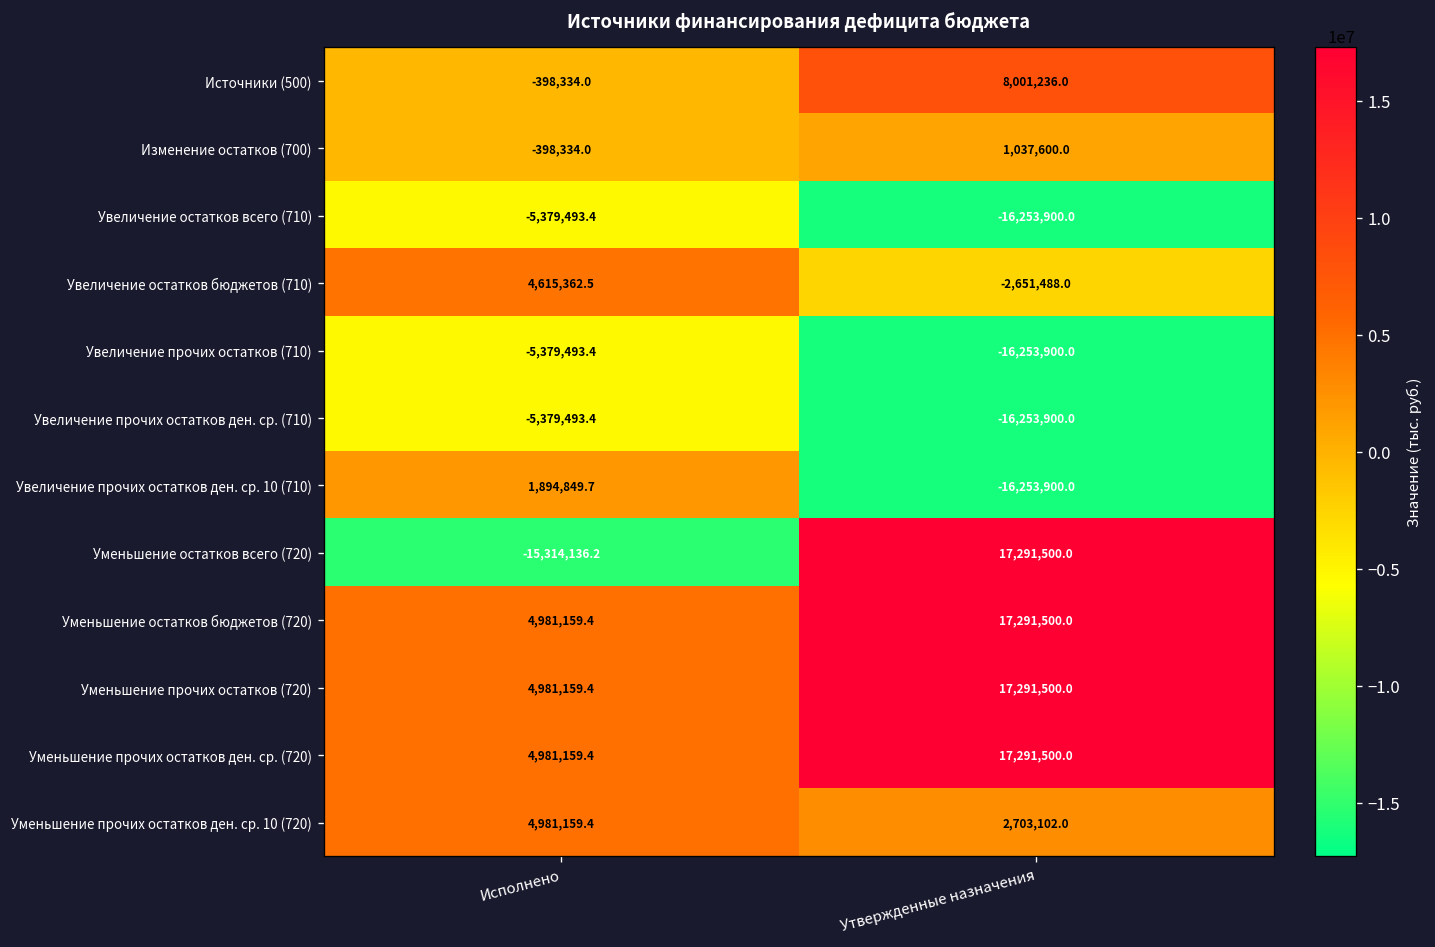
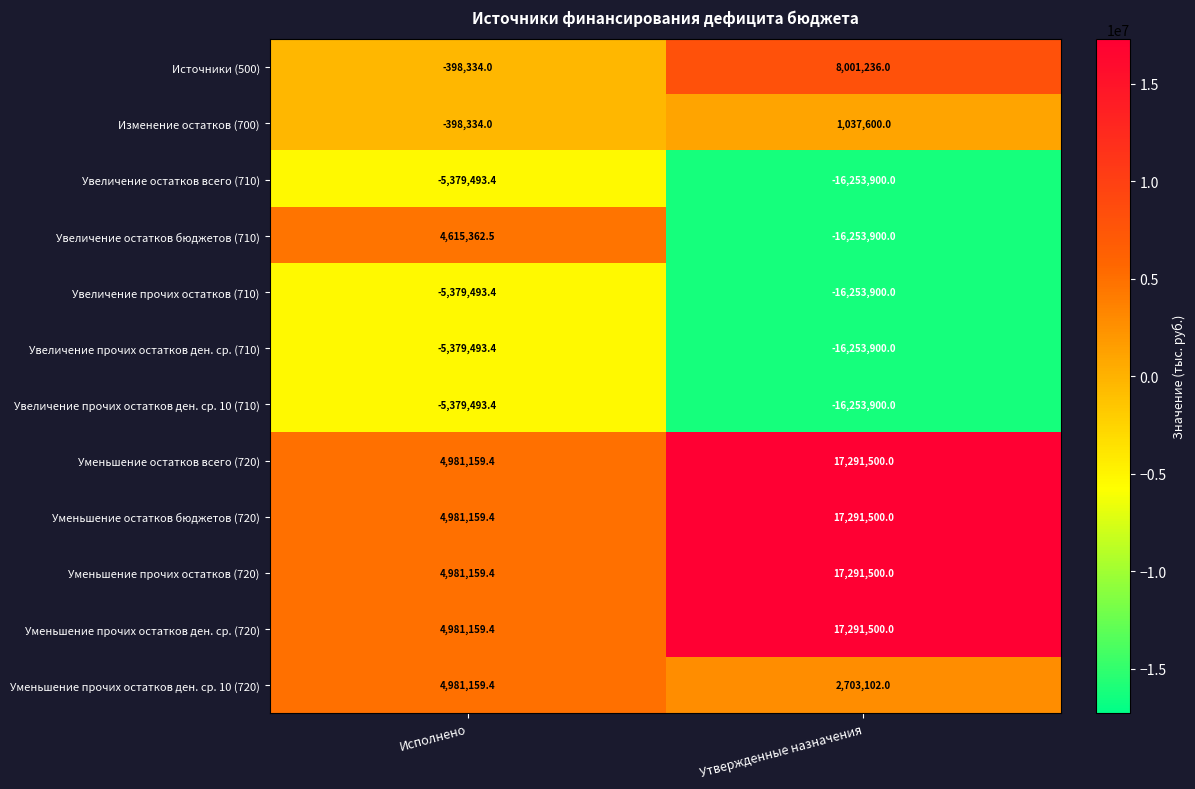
Увеличение остатков бюджетов (710), Утвержденные назначения: -2,651,488.0 -> -16,253,900.0
Увеличение прочих остатков ден. ср. 10 (710), Исполнено: 1,894,849.7 -> -5,379,493.4
Уменьшение остатков всего (720), Исполнено: -15,314,136.2 -> 4,981,159.4
